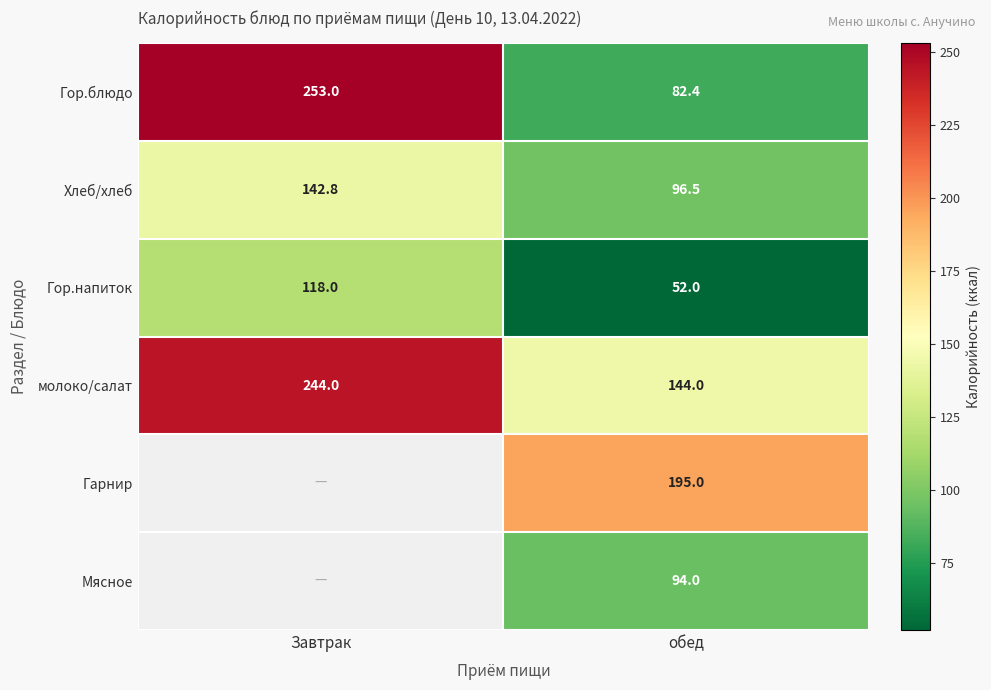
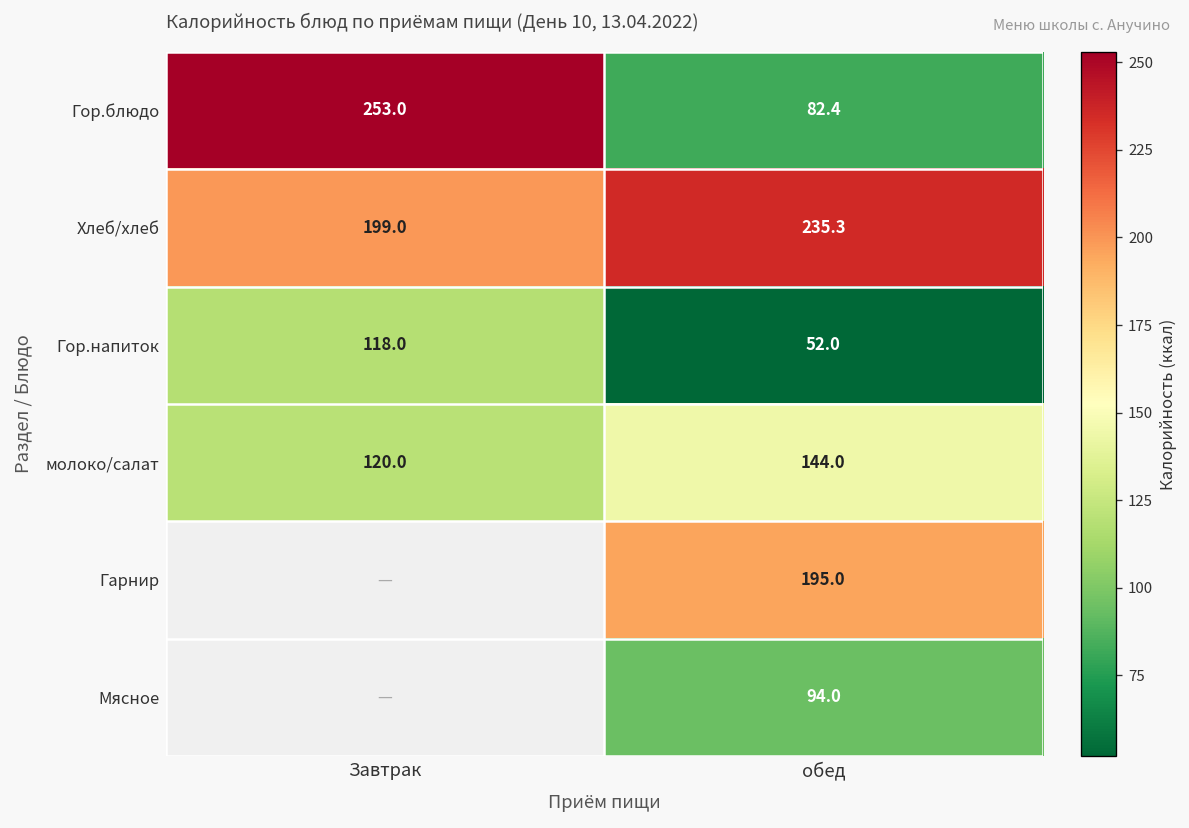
Хлеб/хлеб, Завтрак: 142.8 -> 199.0
Хлеб/хлеб, обед: 96.5 -> 235.3
молоко/салат, Завтрак: 244.0 -> 120.0
